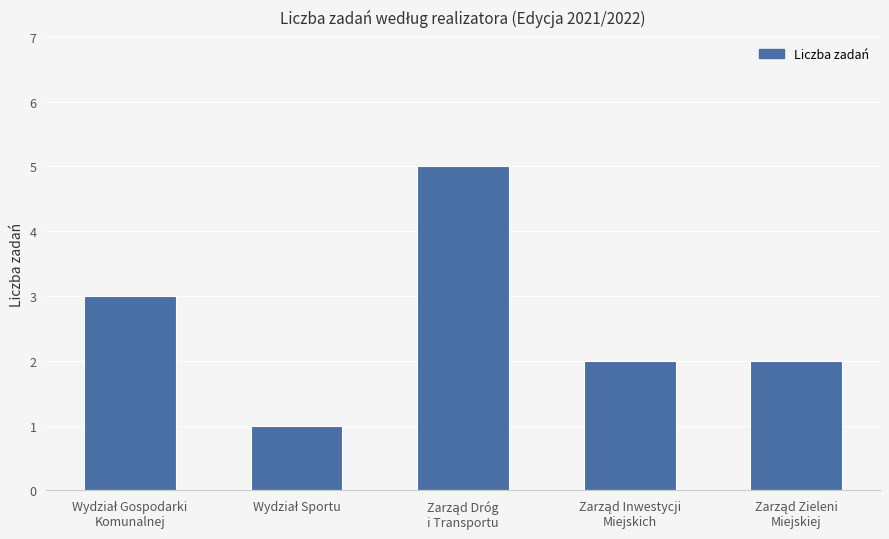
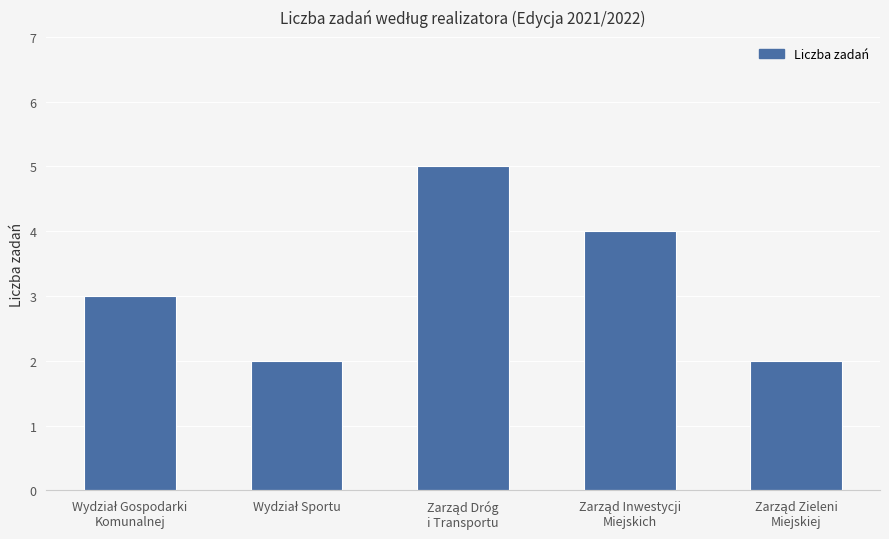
Wydział Sportu: 1 -> 2
Zarząd Inwestycji Miejskich: 2 -> 4
